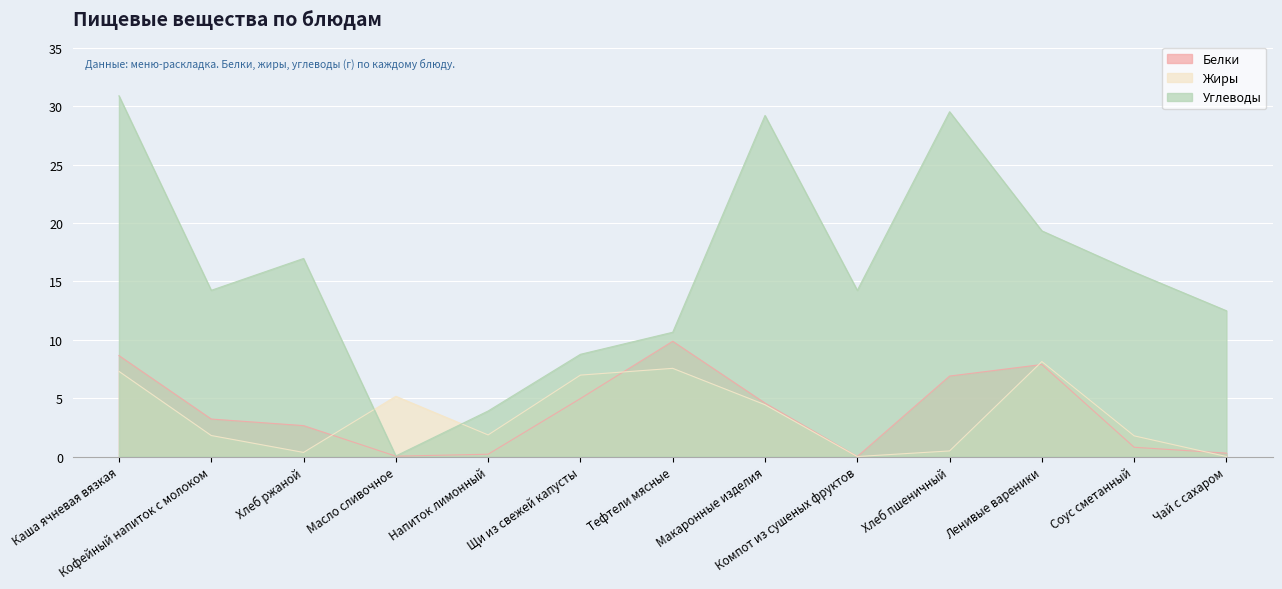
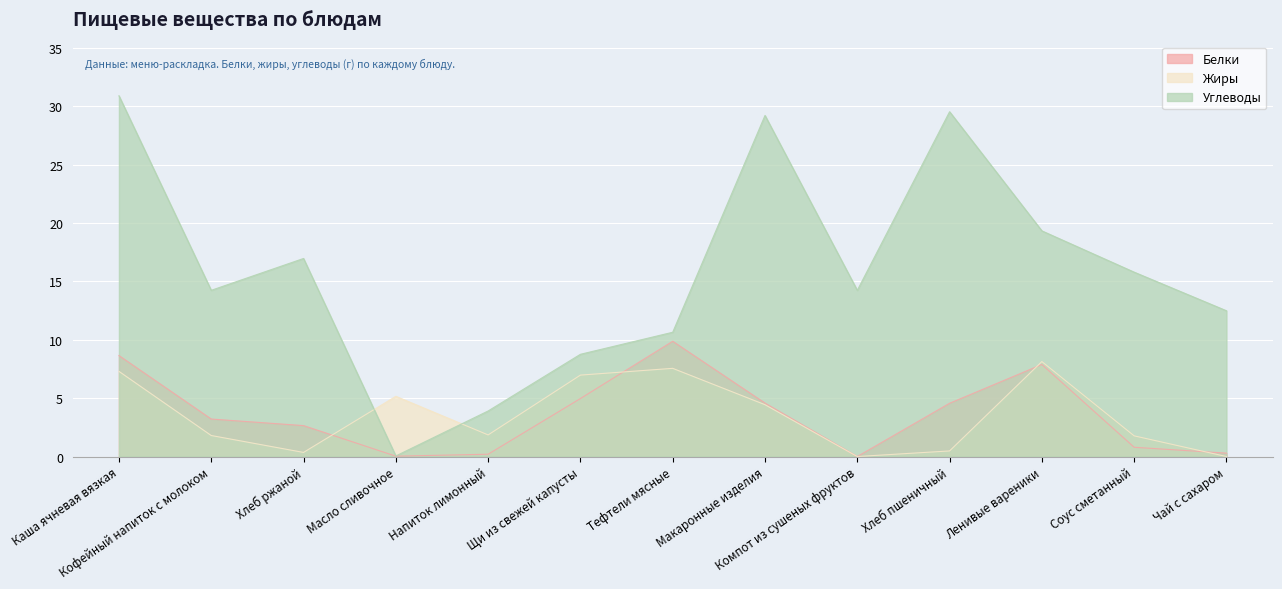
Белки, Хлеб пшеничный: 6.9 -> 4.6
